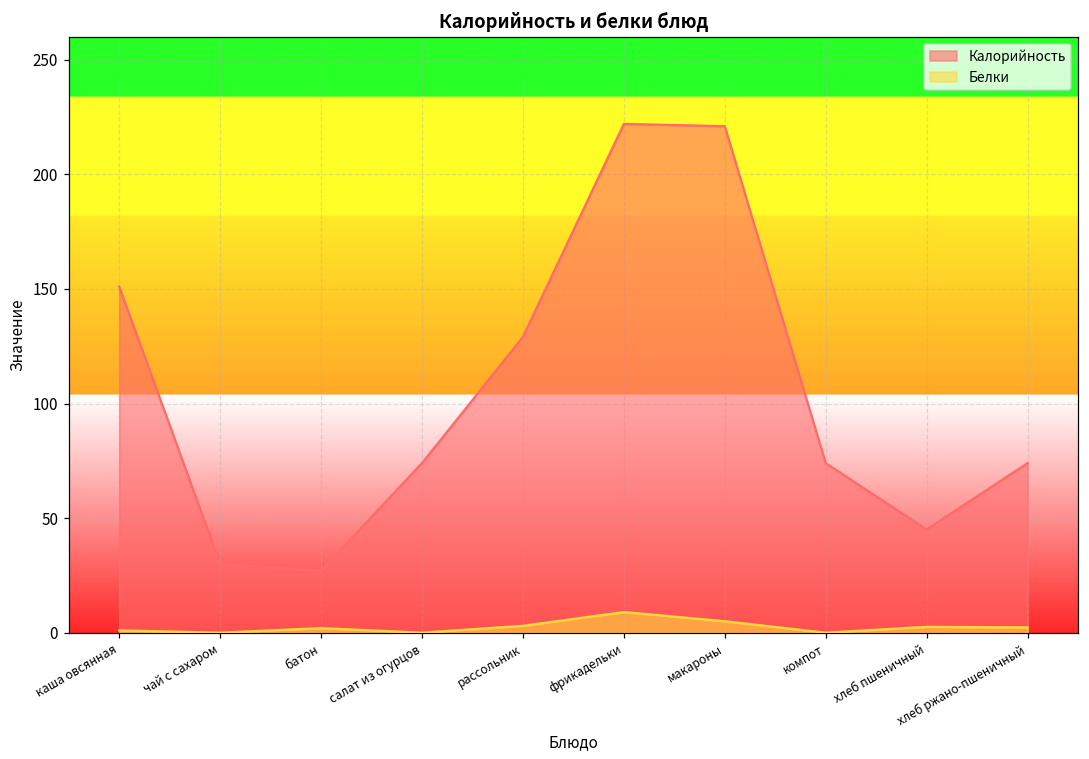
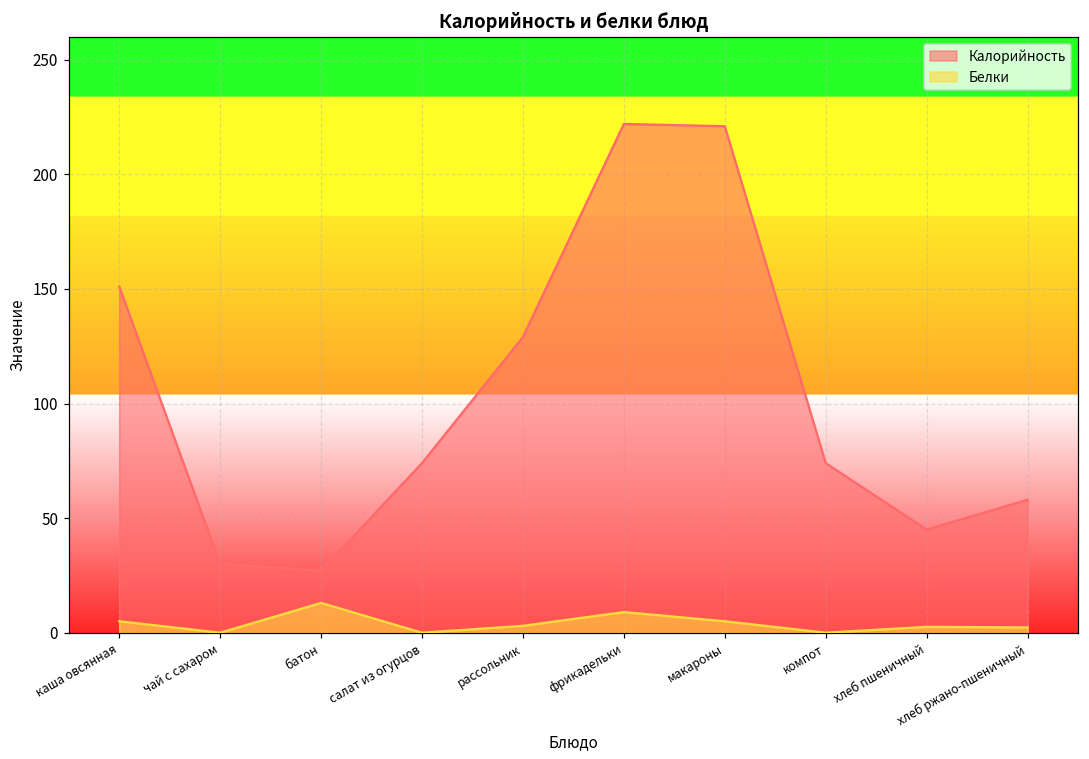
Белки, каша овсянная: 1 -> 5
Белки, батон: 2 -> 13
Калорийность, хлеб ржано-пшеничный: 74 -> 58
